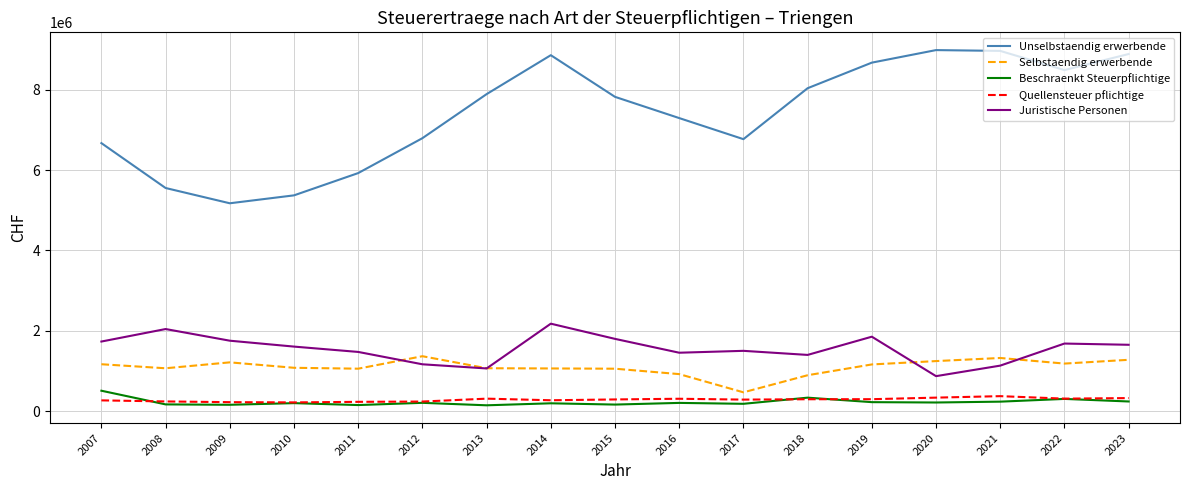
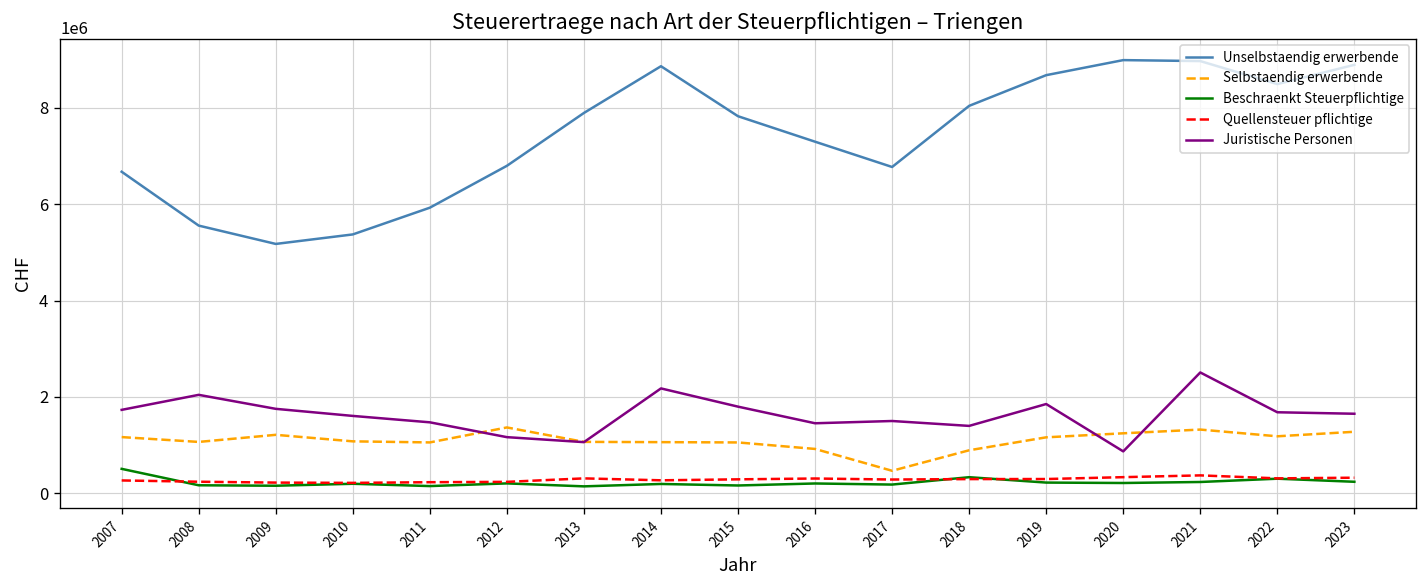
Juristische Personen, 2021: 1100000 -> 2500000
